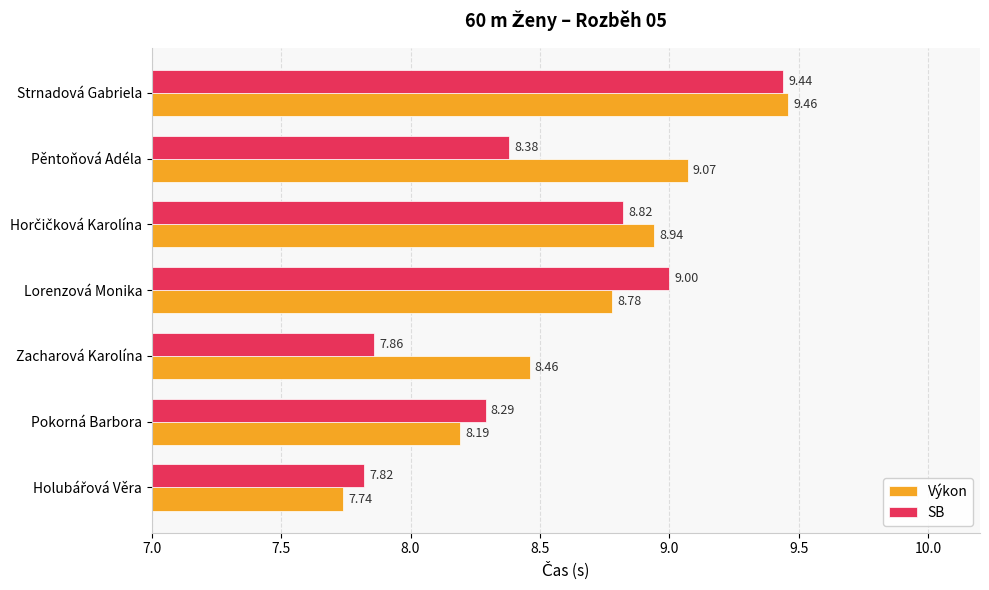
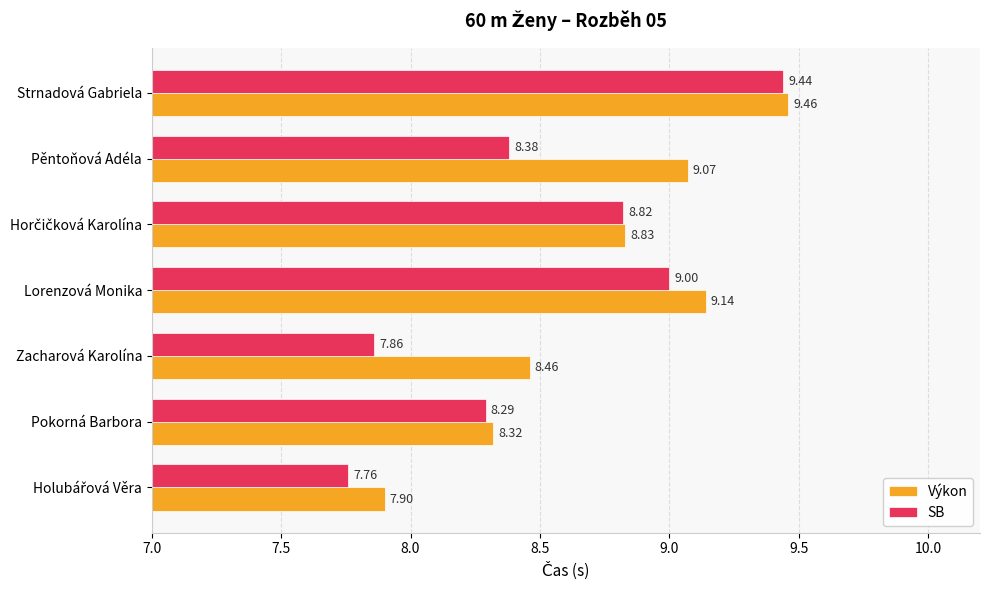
Výkon, Horčičková Karolína: 8.94 -> 8.83
Výkon, Lorenzová Monika: 8.78 -> 9.14
Výkon, Pokorná Barbora: 8.19 -> 8.32
SB, Holubářová Věra: 7.82 -> 7.76
Výkon, Holubářová Věra: 7.74 -> 7.90
